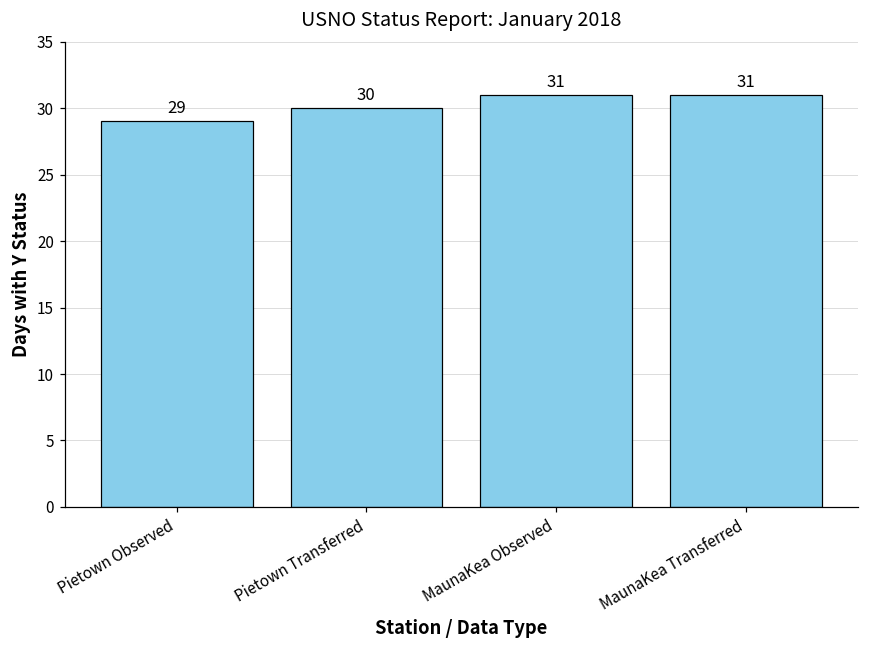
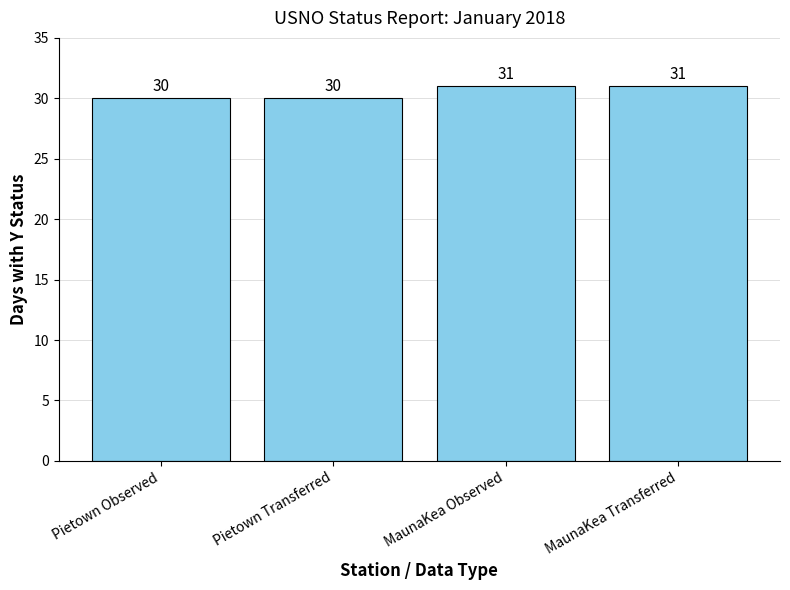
Pietown Observed: 29 -> 30
